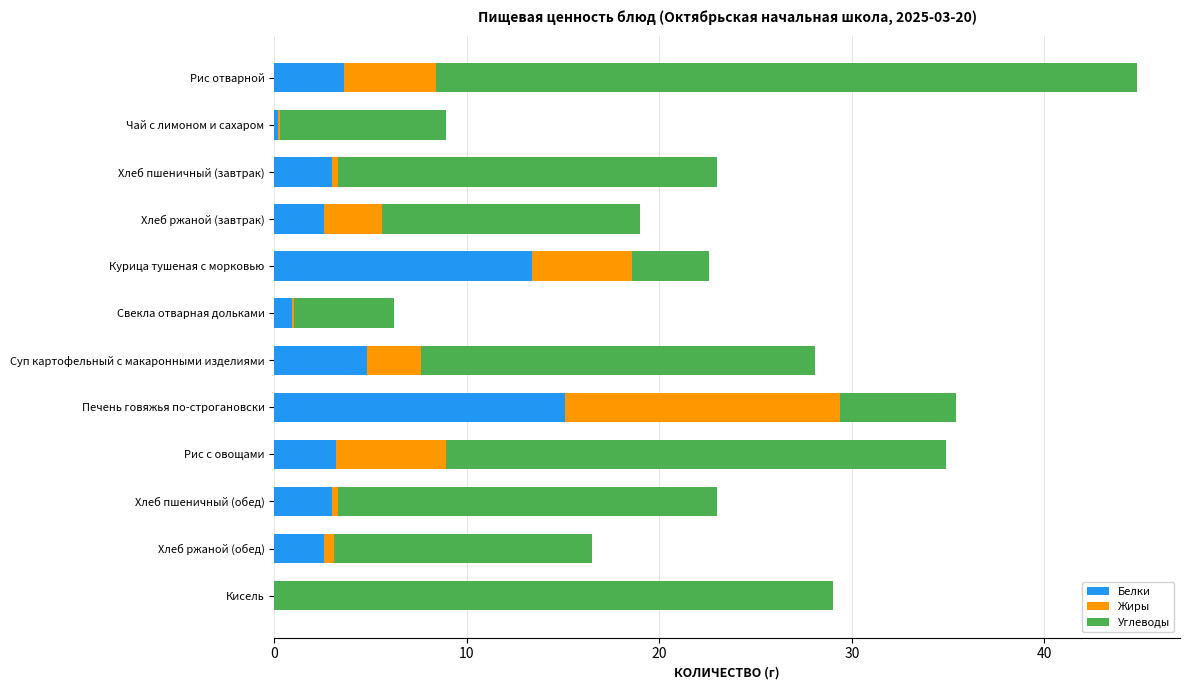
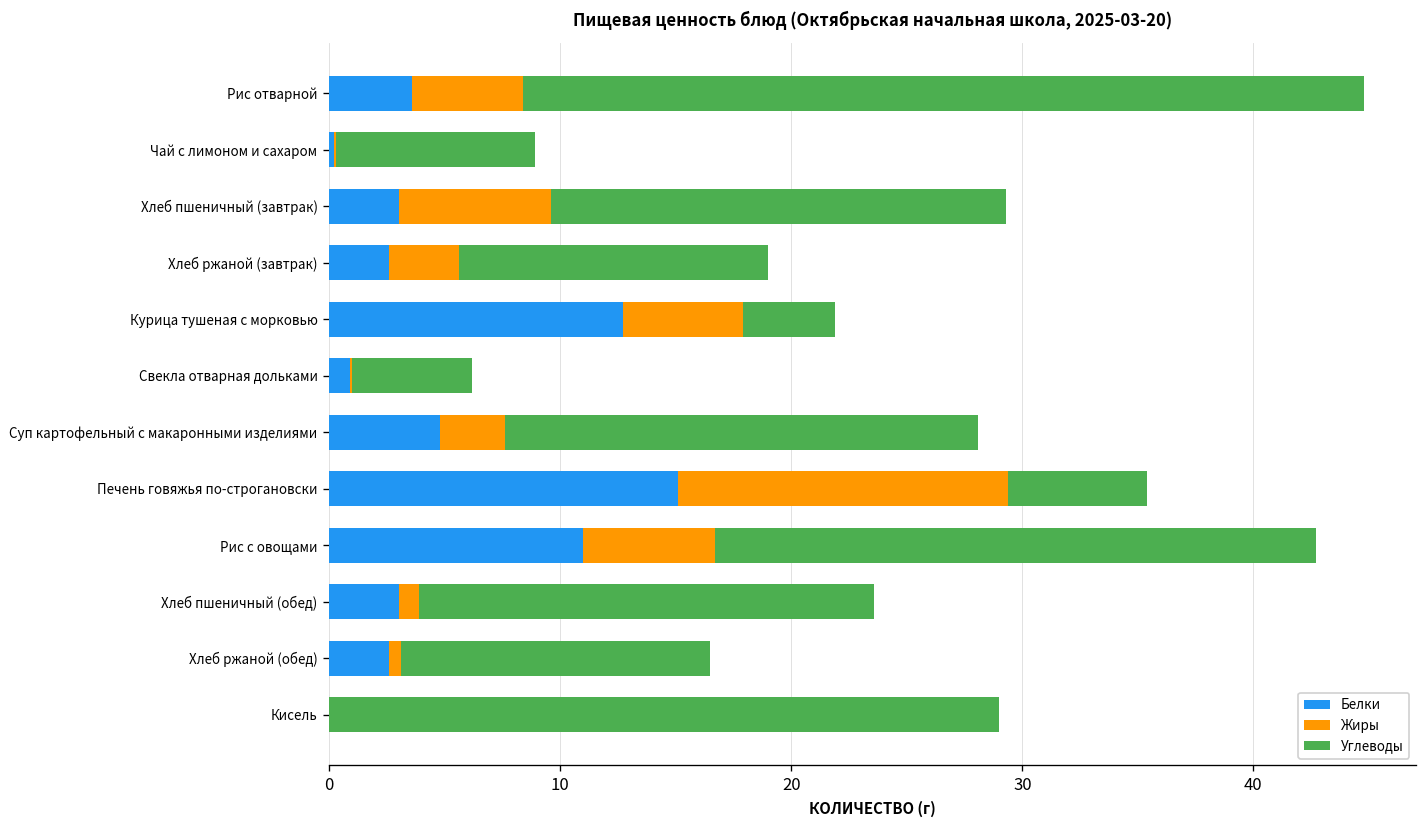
Жиры, Хлеб пшеничный (завтрак): 0.3 -> 6.6
Белки, Курица тушеная с морковью: 13.4 -> 12.7
Белки, Рис с овощами: 3.2 -> 11.0
Жиры, Хлеб пшеничный (обед): 0.3 -> 0.9
